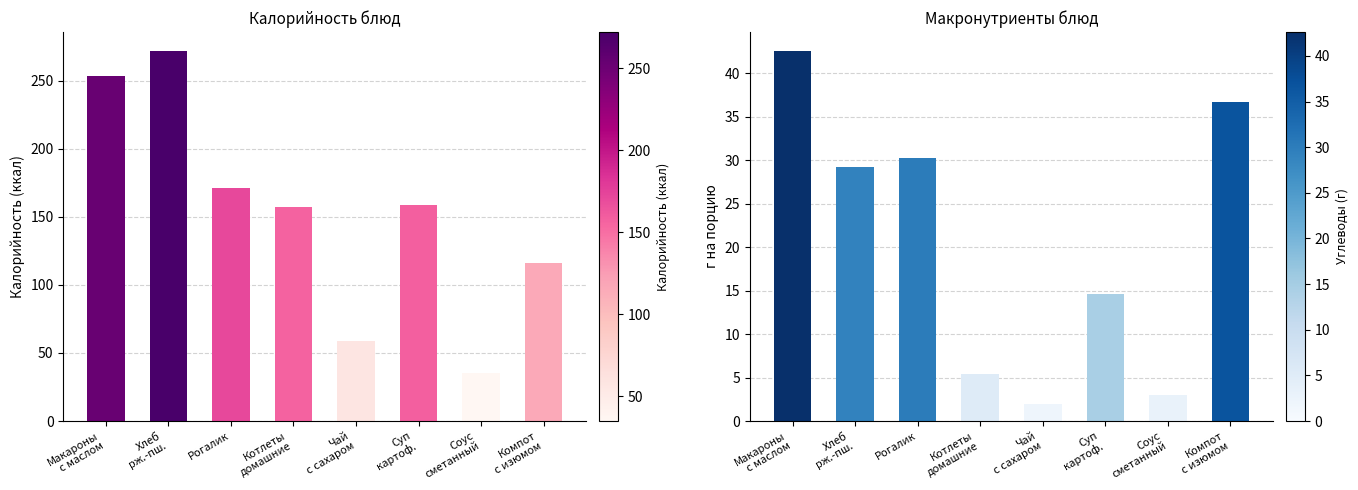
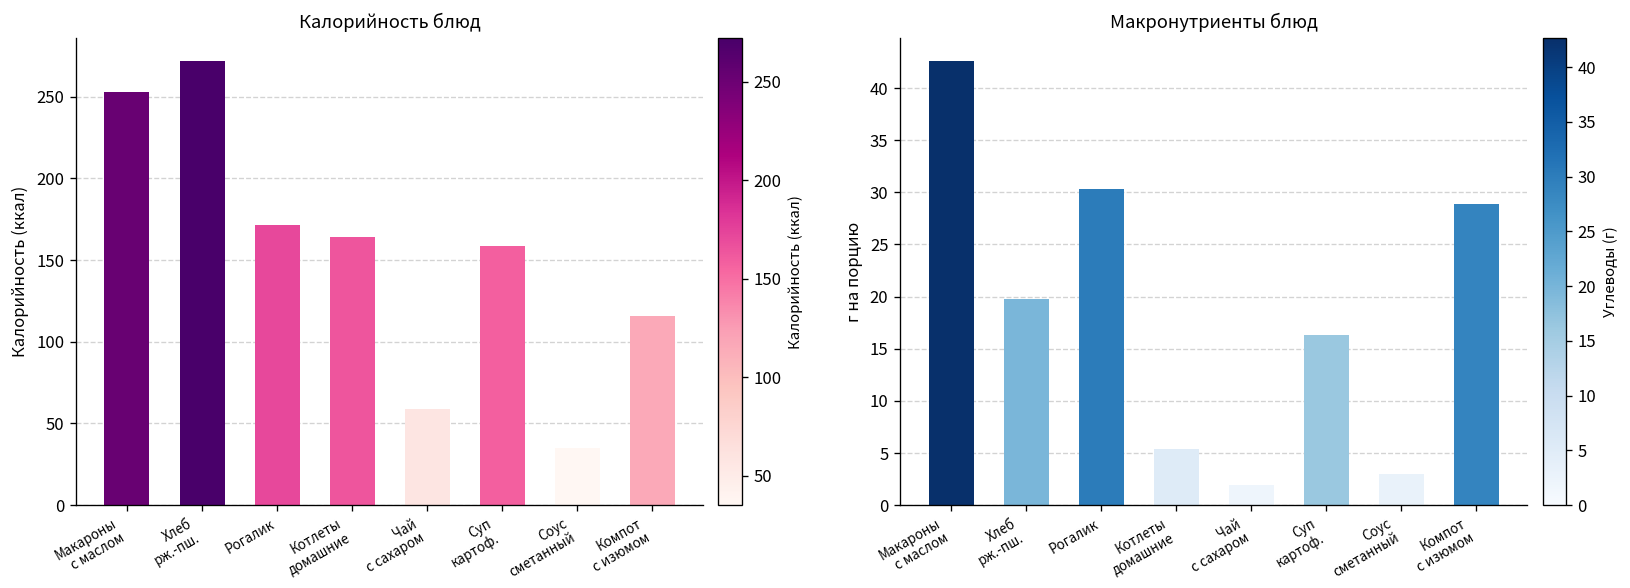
Калорийность блюд, Котлеты домашние: 157 -> 164
Макронутриенты блюд, Хлеб рж.-пш.: 29 -> 20
Макронутриенты блюд, Суп картоф.: 15 -> 16
Макронутриенты блюд, Компот с изюмом: 37 -> 29
